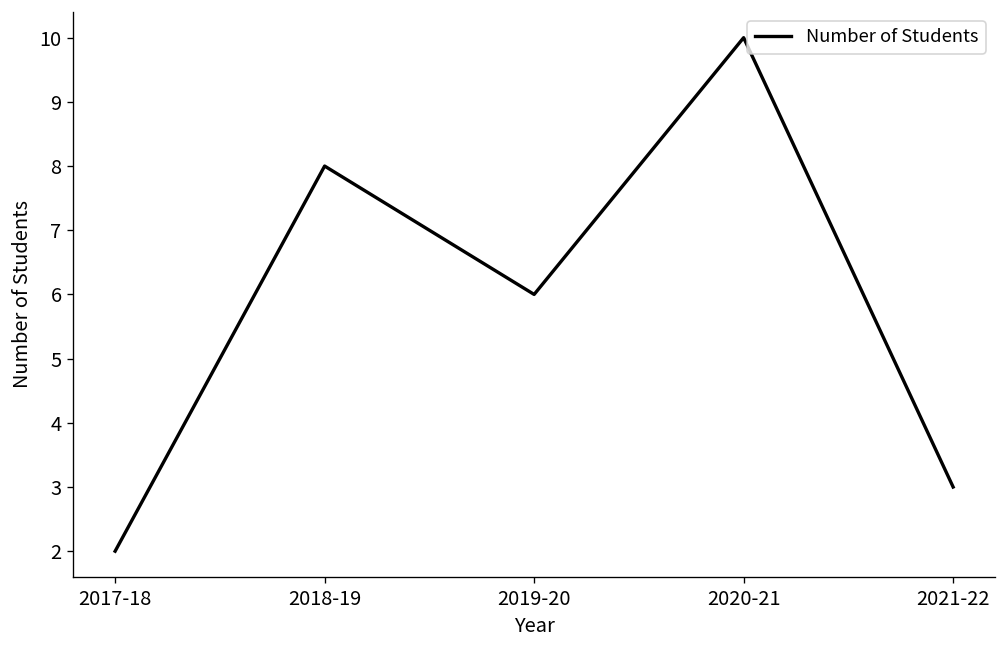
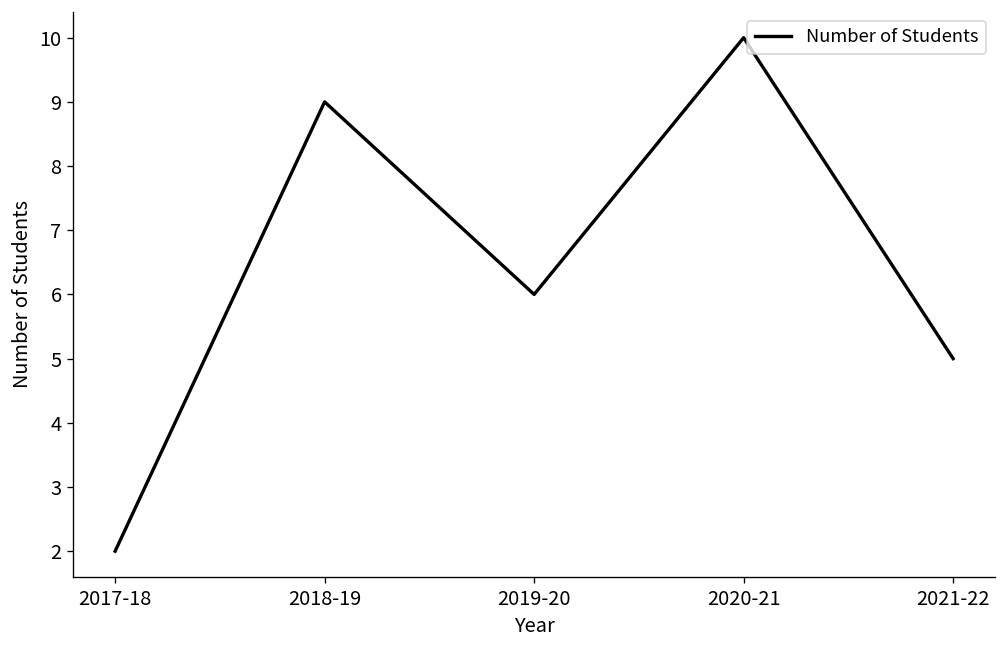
2018-19: 8 -> 9
2021-22: 3 -> 5
